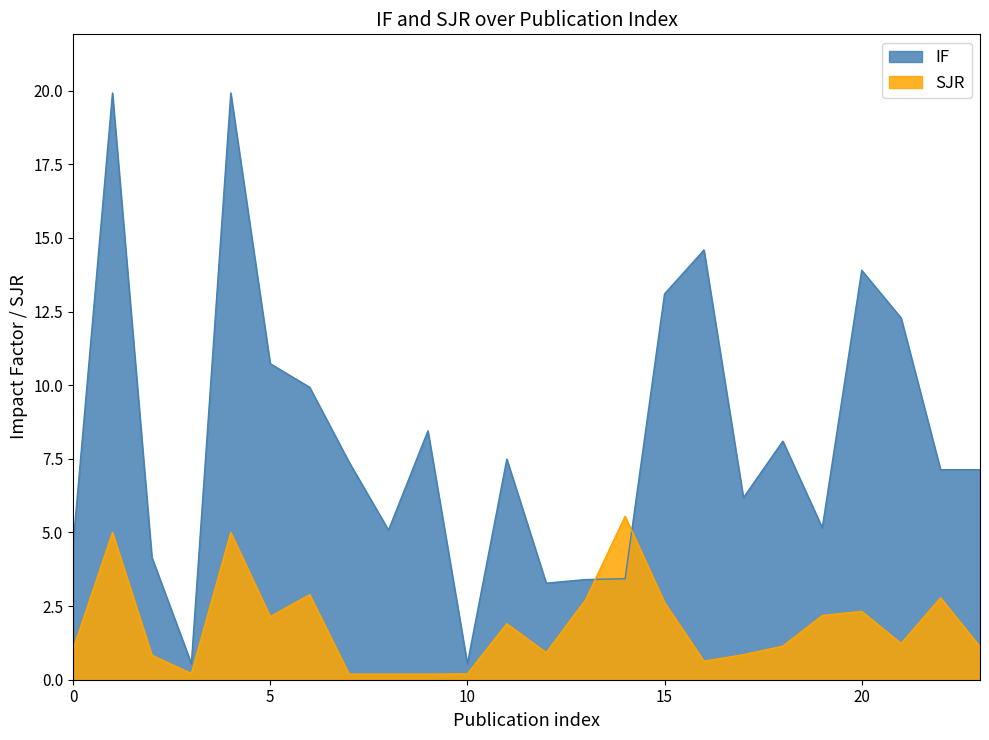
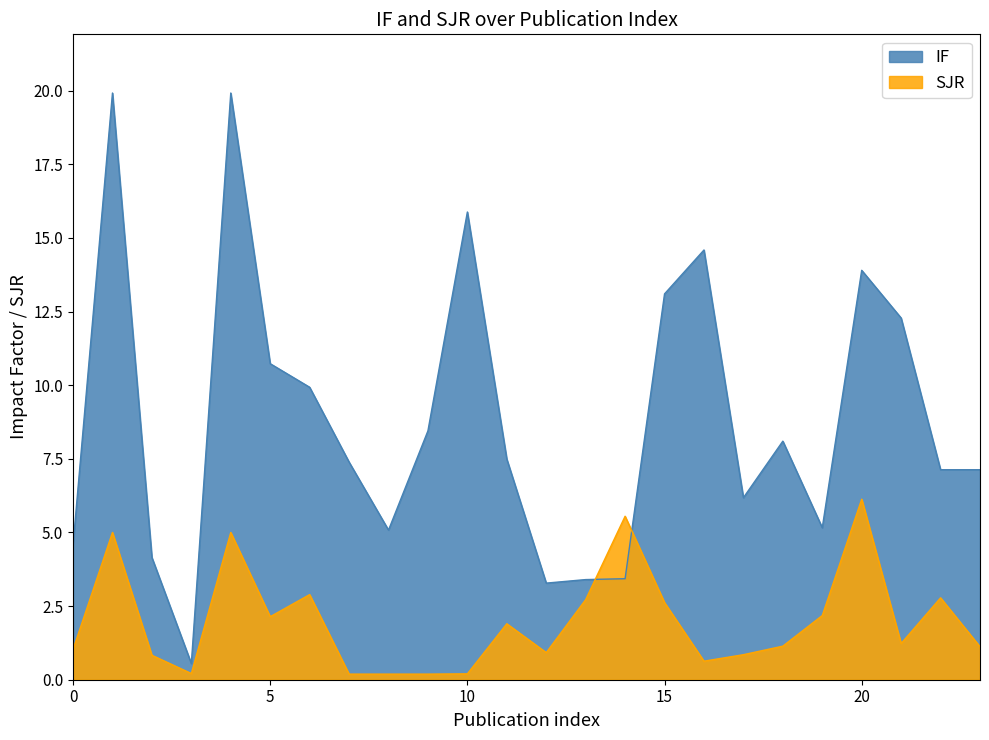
IF, 10: 0.5 -> 15.9
SJR, 20: 2.3 -> 6.1
